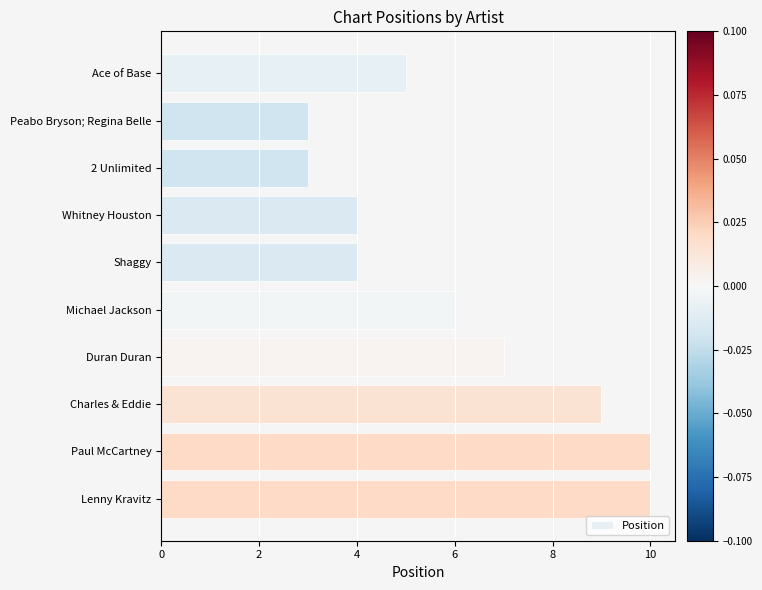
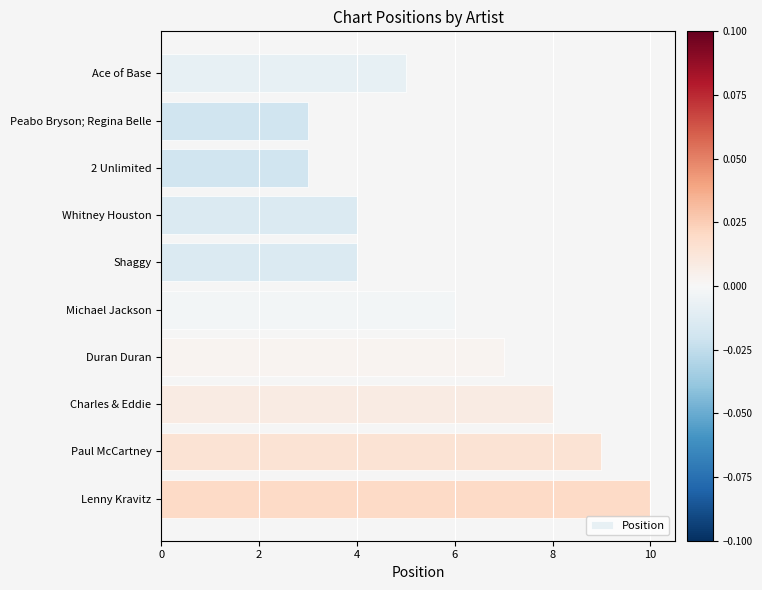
Charles & Eddie: 9 -> 8
Paul McCartney: 10 -> 9
